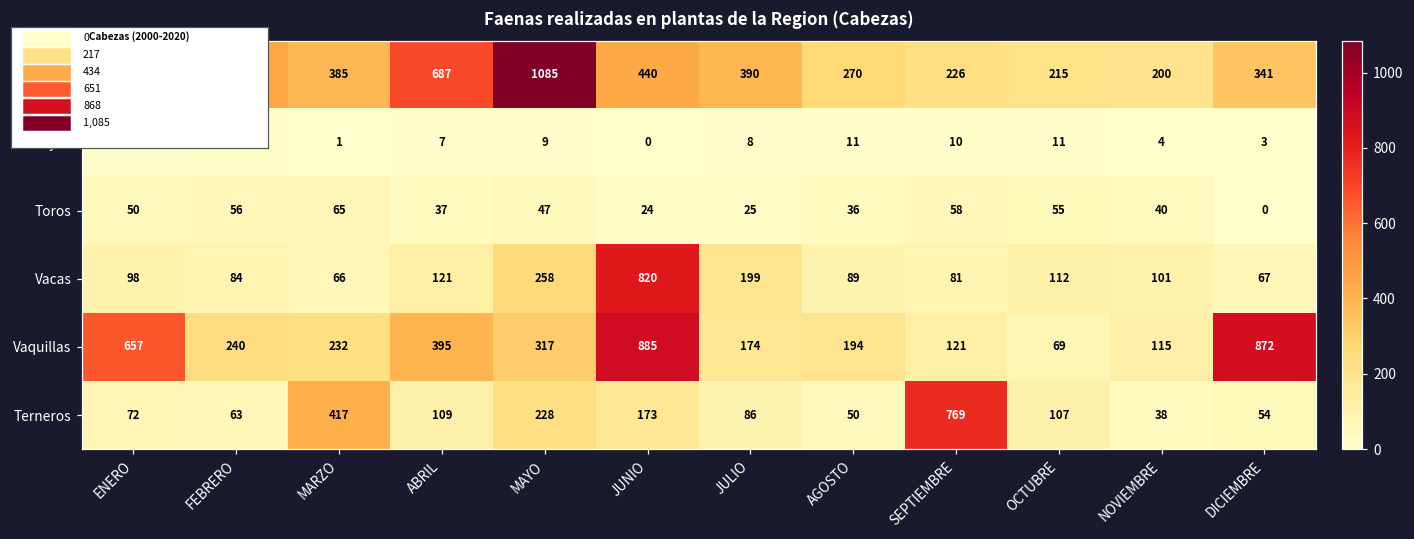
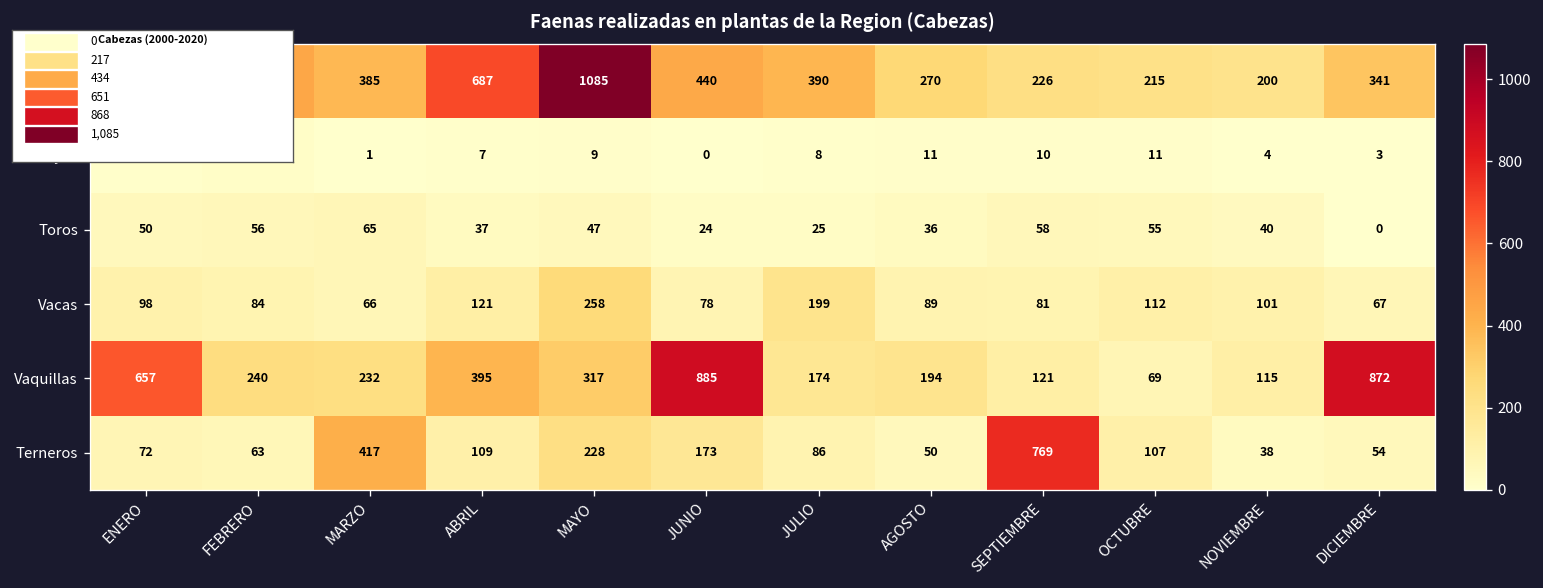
Vacas, JUNIO: 820 -> 78
